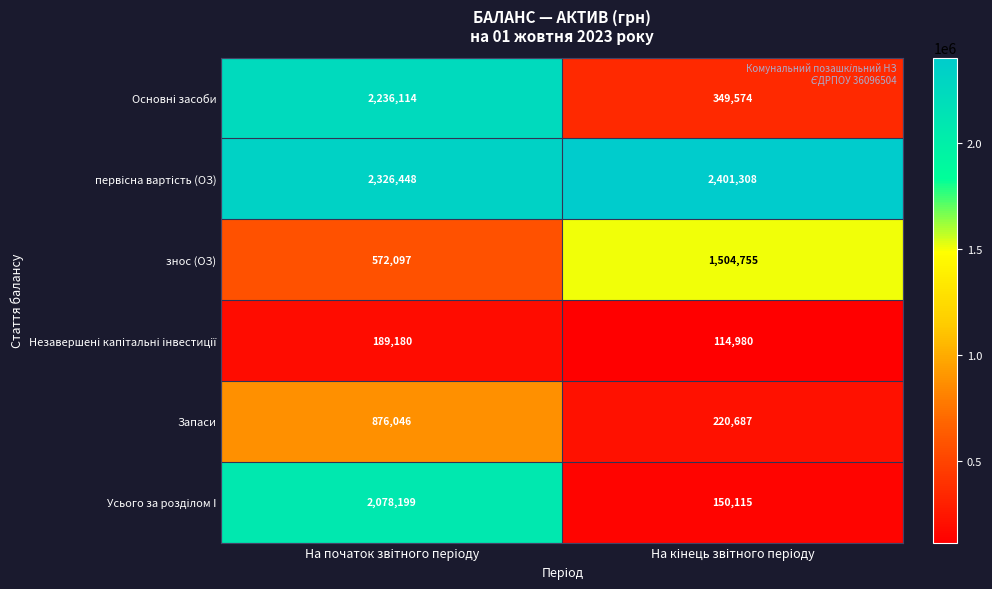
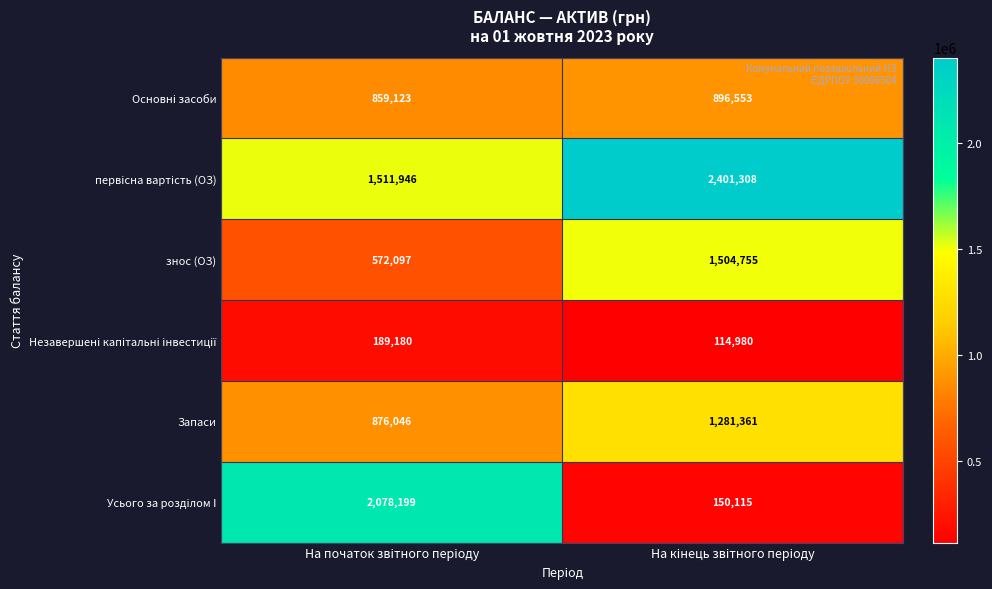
Основні засоби, На початок звітного періоду: 2,236,114 -> 859,123
Основні засоби, На кінець звітного періоду: 349,574 -> 896,553
первісна вартість (ОЗ), На початок звітного періоду: 2,326,448 -> 1,511,946
Запаси, На кінець звітного періоду: 220,687 -> 1,281,361
